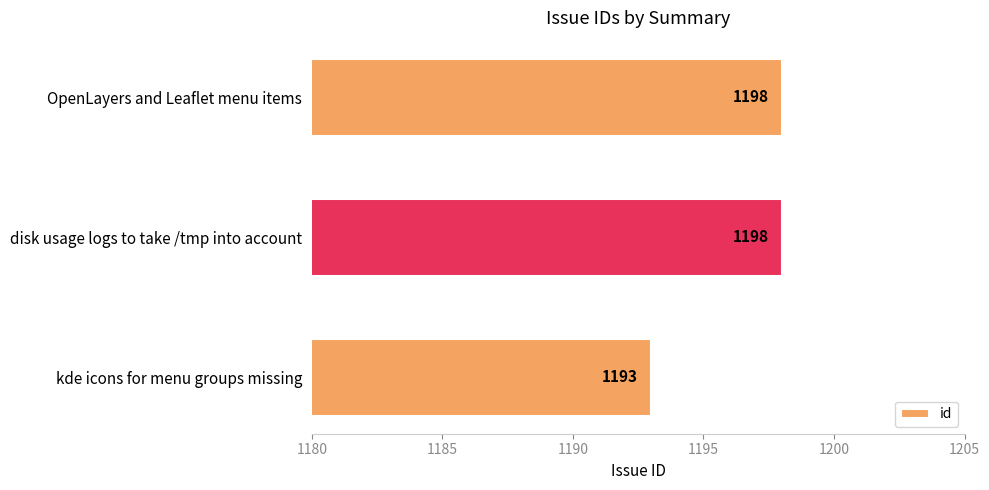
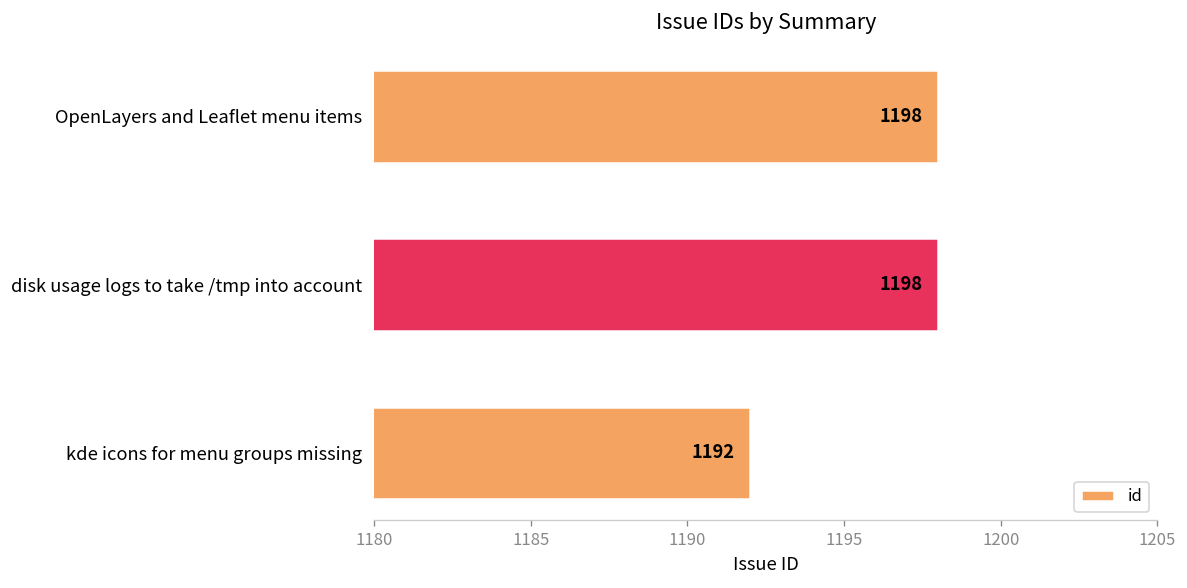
kde icons for menu groups missing: 1193 -> 1192
